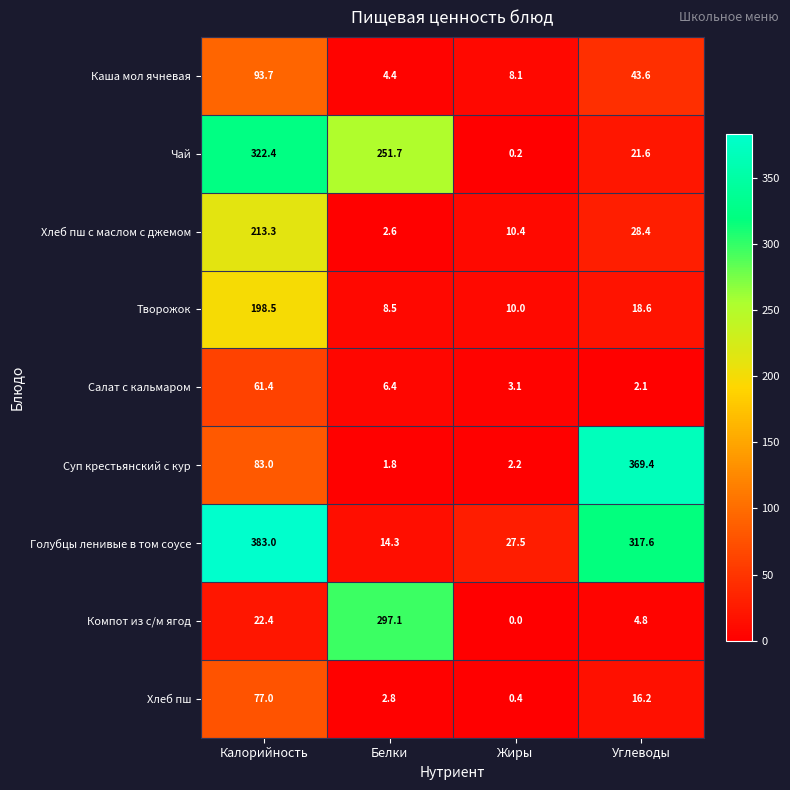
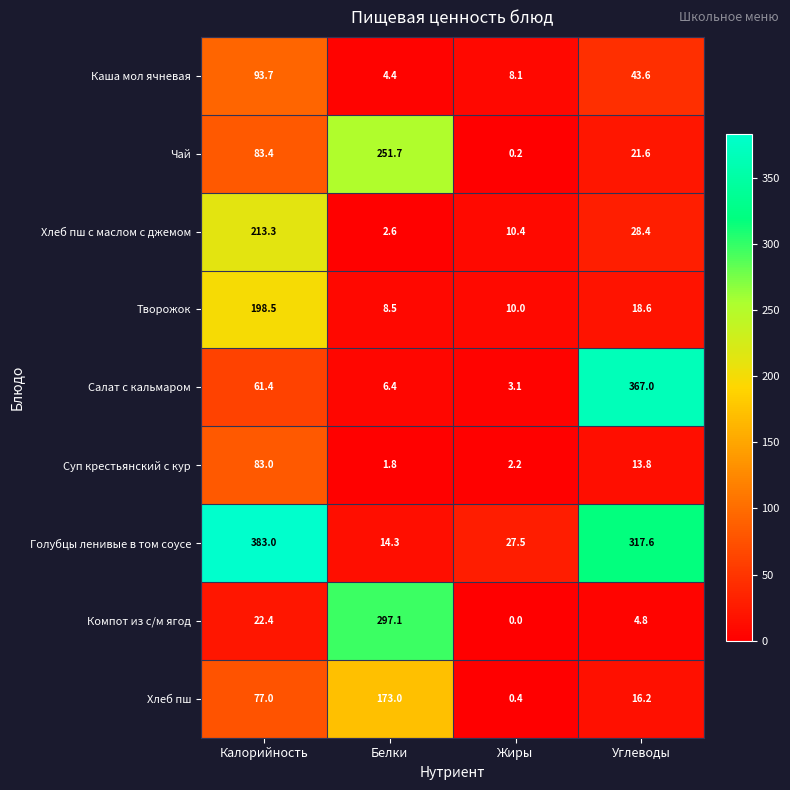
Чай, Калорийность: 322.4 -> 83.4
Салат с кальмаром, Углеводы: 2.1 -> 367.0
Суп крестьянский с кур, Углеводы: 369.4 -> 13.8
Хлеб пш, Белки: 2.8 -> 173.0
